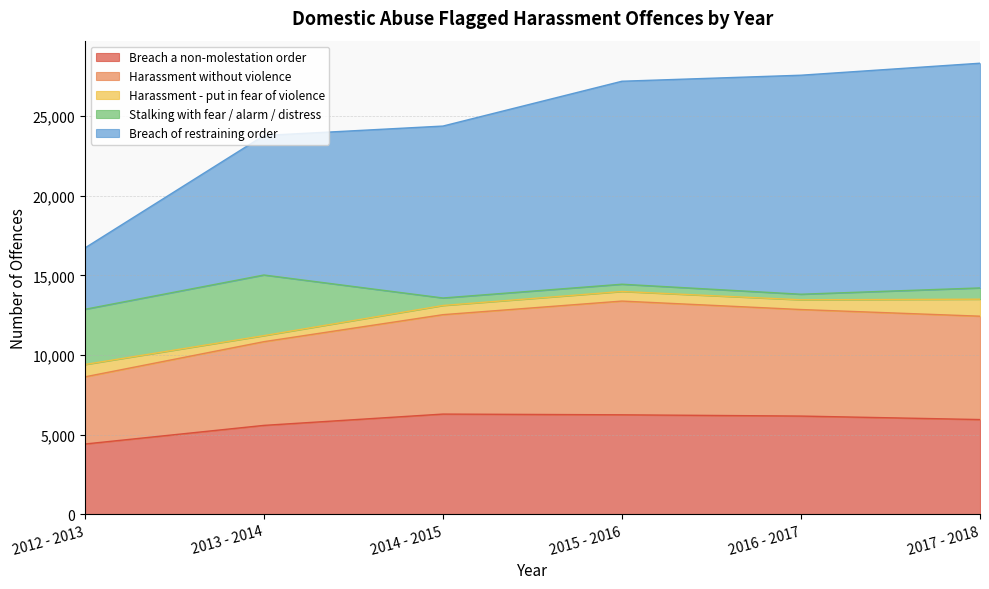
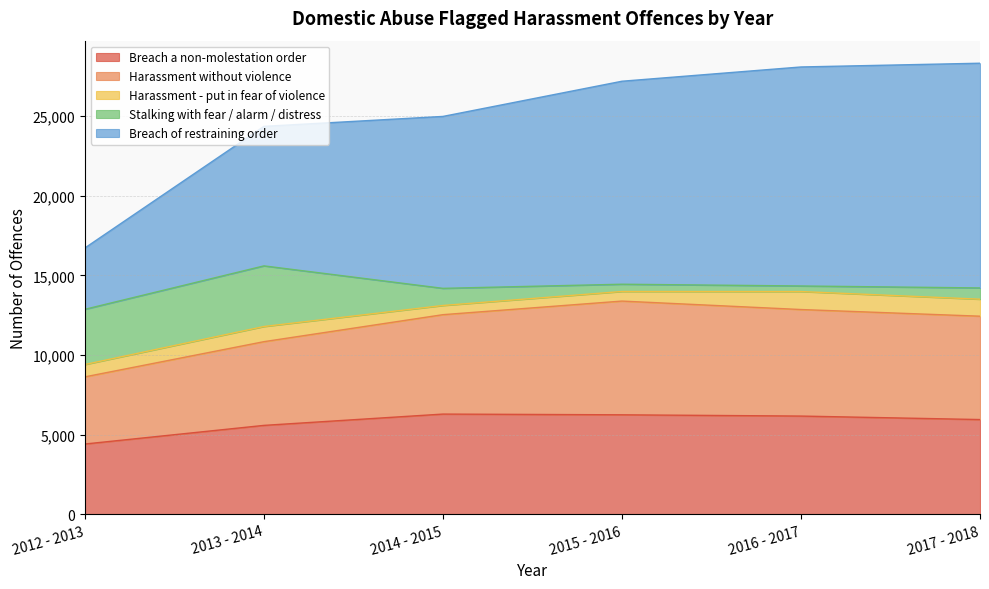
Harassment - put in fear of violence, 2013 - 2014: 400 -> 1,000
Stalking with fear / alarm / distress, 2014 - 2015: 500 -> 1,100
Harassment - put in fear of violence, 2016 - 2017: 600 -> 1,100
